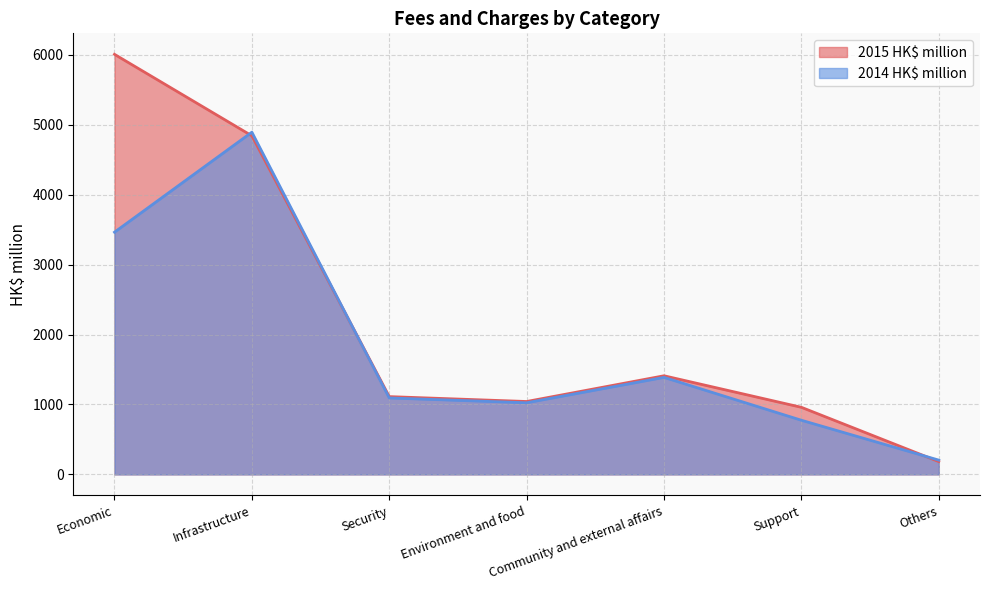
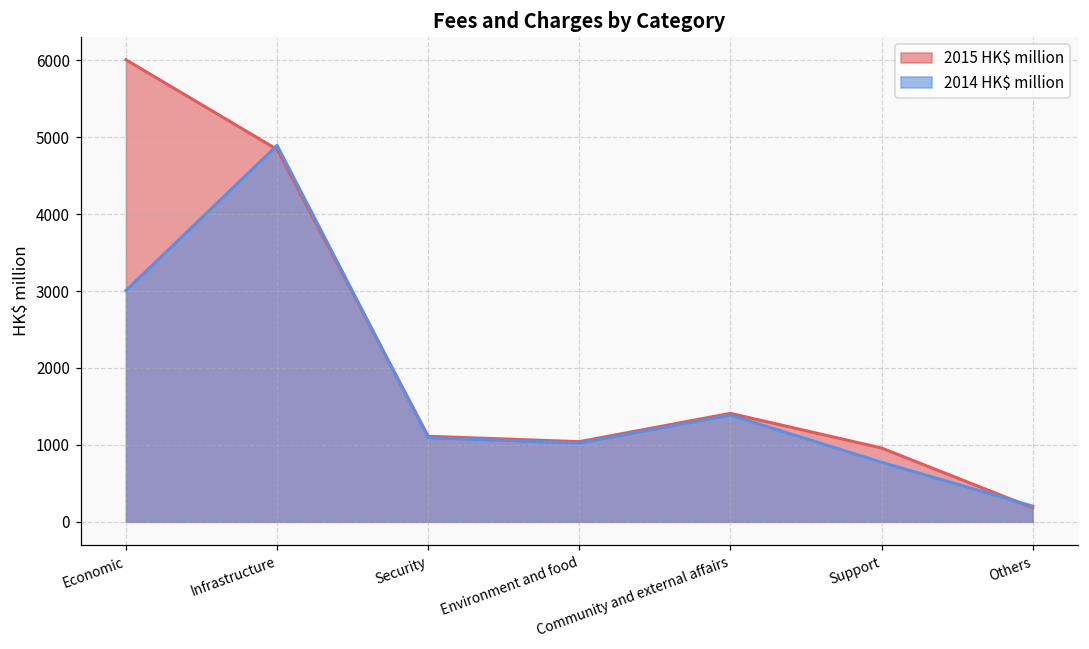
2014 HK$ million, Economic: 3500 -> 3000
